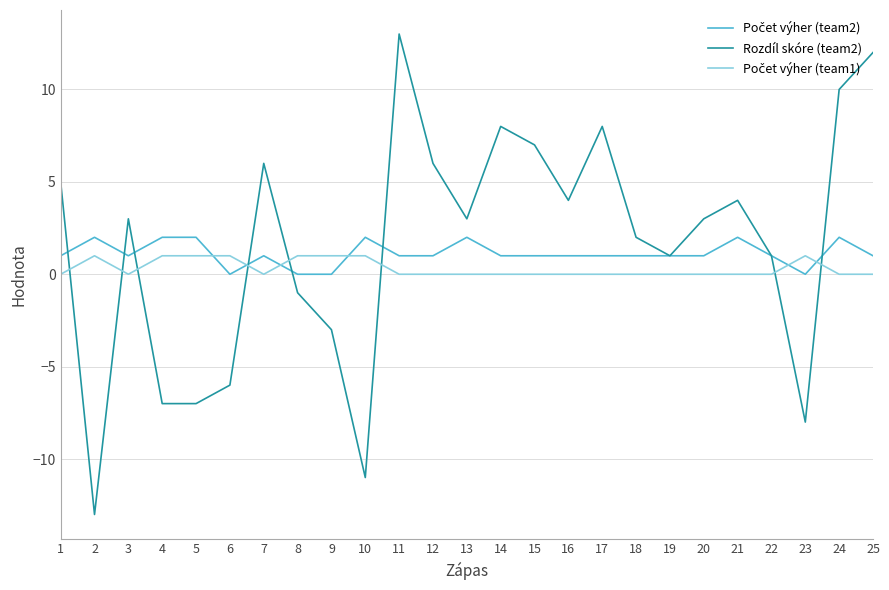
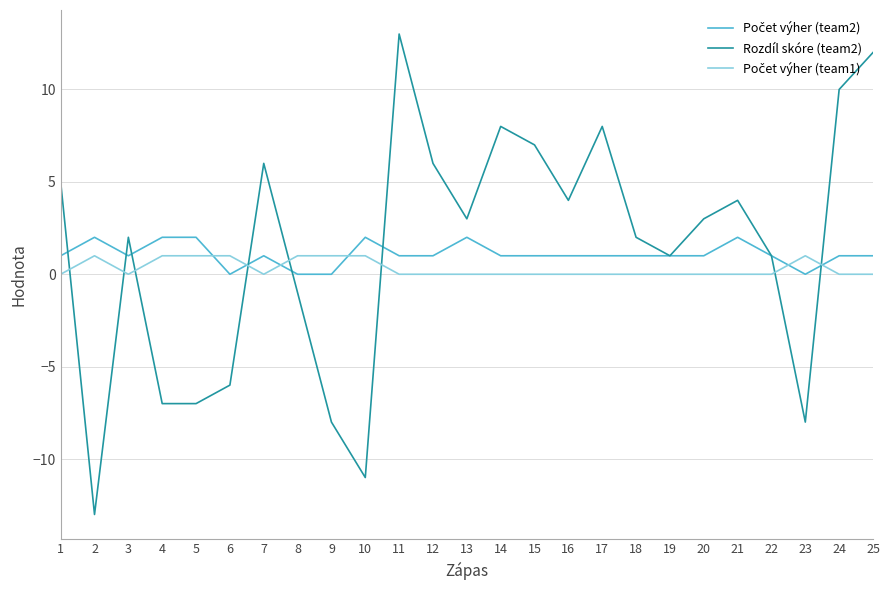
Rozdíl skóre (team2), 3: 3 -> 2
Rozdíl skóre (team2), 9: -3 -> -8
Počet výher (team2), 24: 2 -> 1
